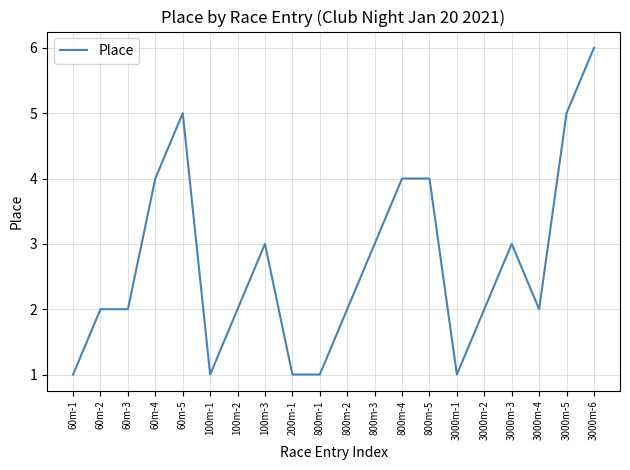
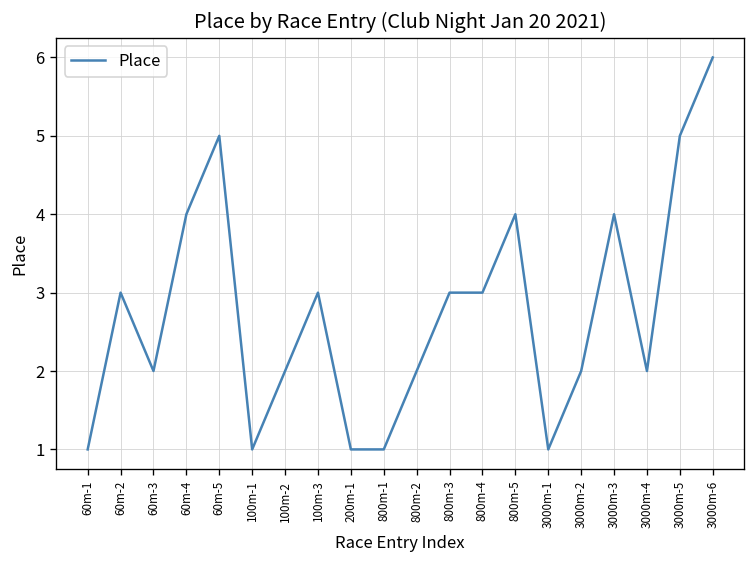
60m-2: 2 -> 3
800m-4: 4 -> 3
3000m-3: 3 -> 4
